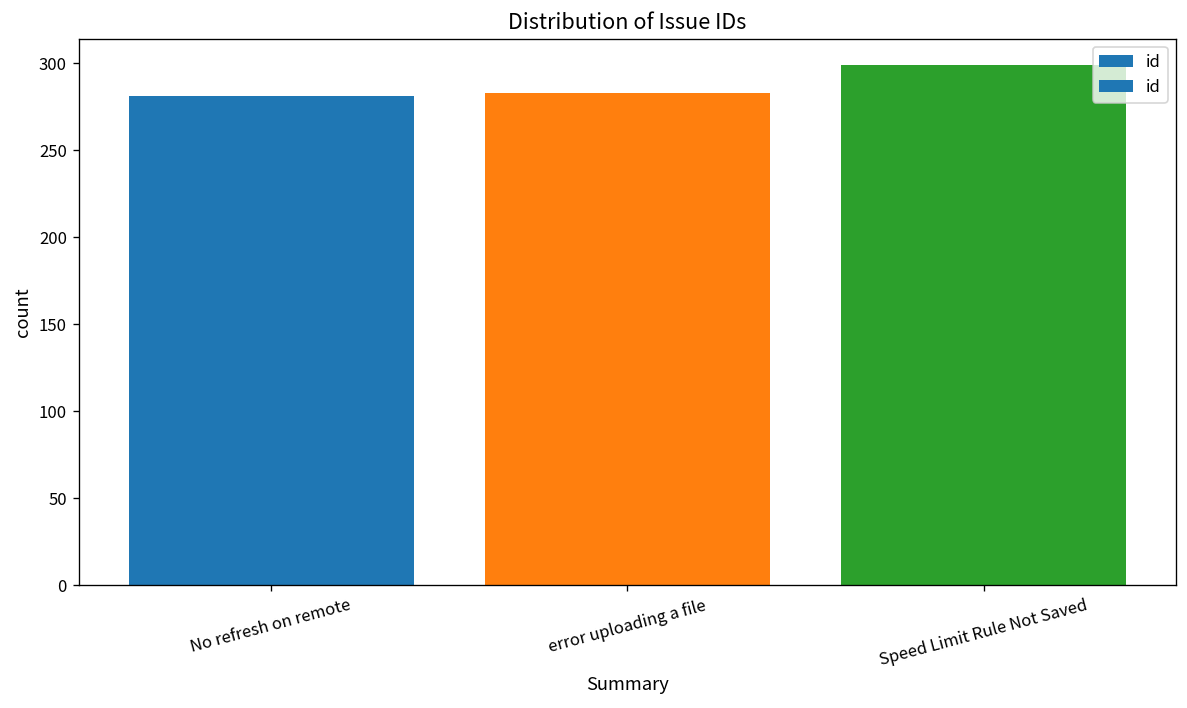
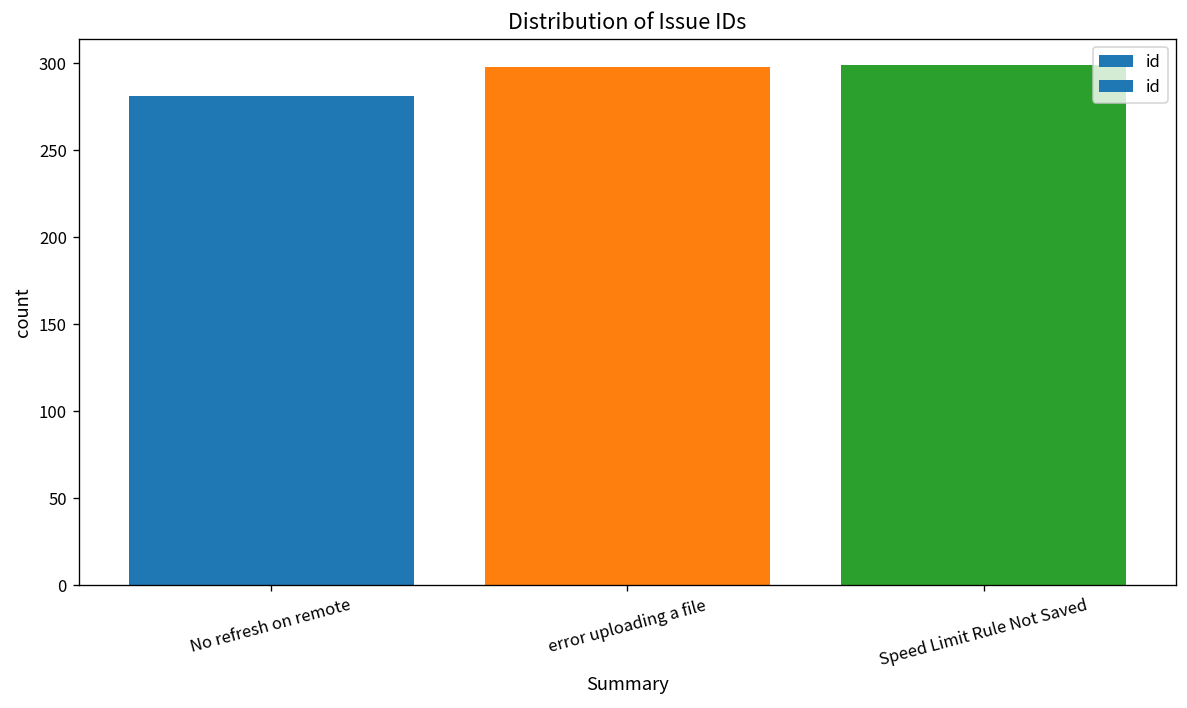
error uploading a file: 283 -> 298
